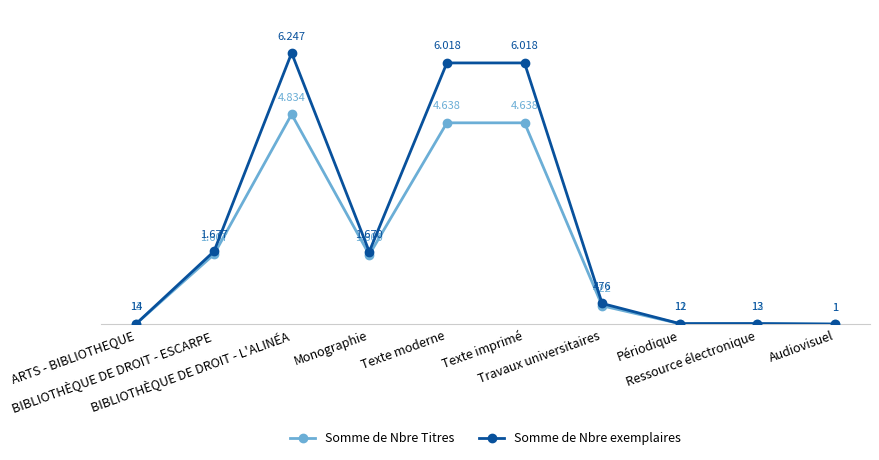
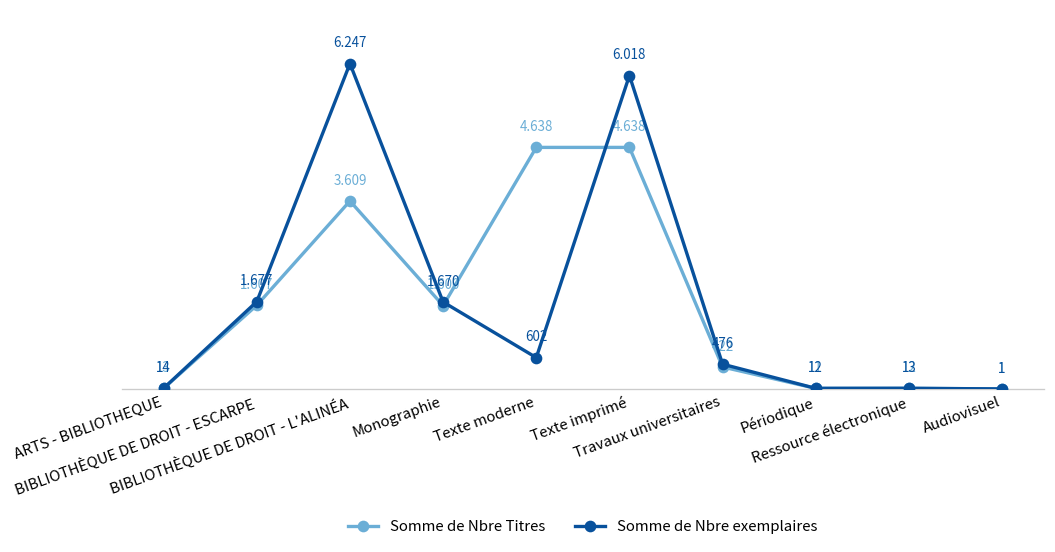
Somme de Nbre Titres, BIBLIOTHÈQUE DE DROIT - L'ALINÉA: 4.834 -> 3.609
Somme de Nbre exemplaires, Texte moderne: 6.018 -> 602
